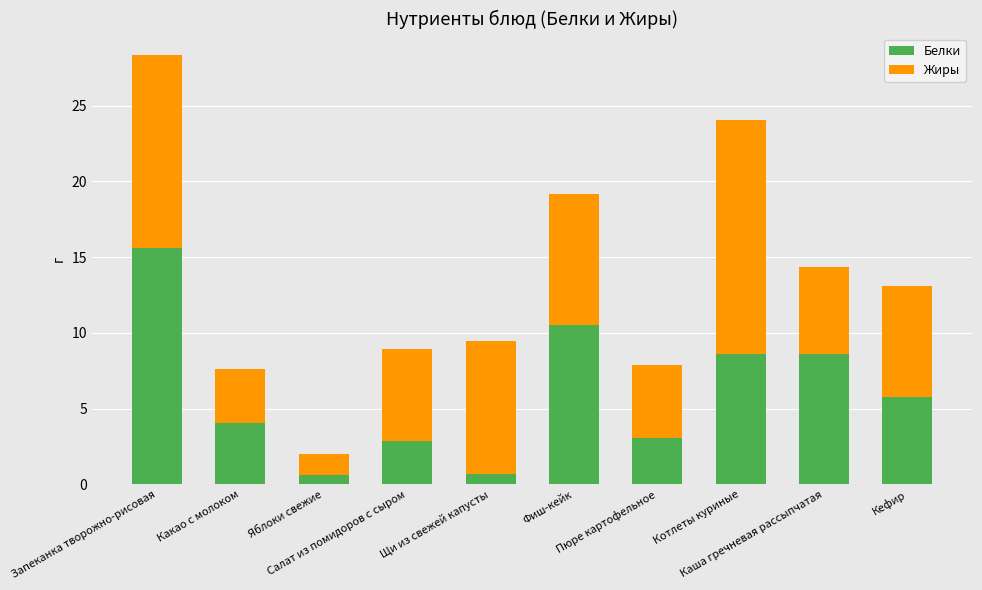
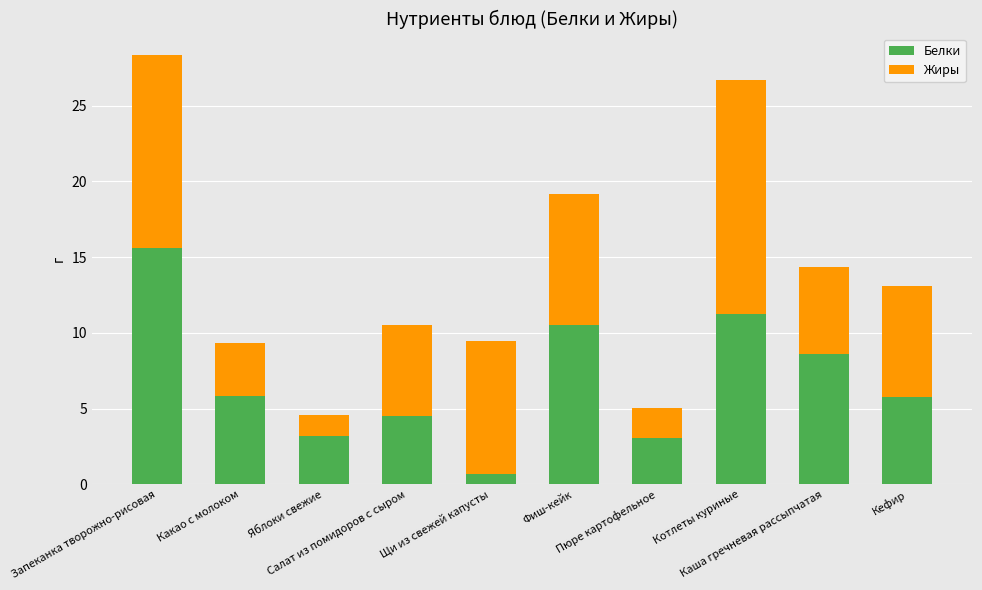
Белки, Какао с молоком: 4.1 -> 5.8
Белки, Яблоки свежие: 0.6 -> 3.2
Белки, Салат из помидоров с сыром: 2.9 -> 4.5
Жиры, Пюре картофельное: 4.8 -> 2.0
Белки, Котлеты куриные: 8.6 -> 11.3
